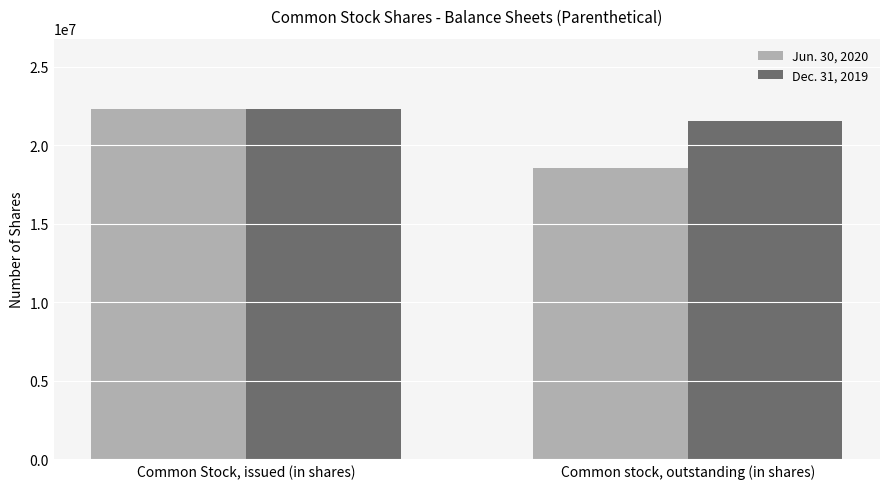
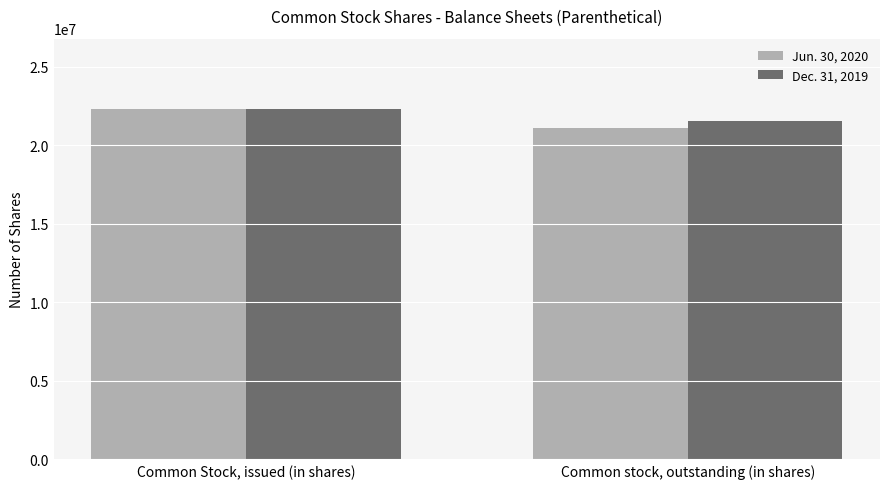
Jun. 30, 2020, Common stock, outstanding (in shares): 18500000 -> 21100000
